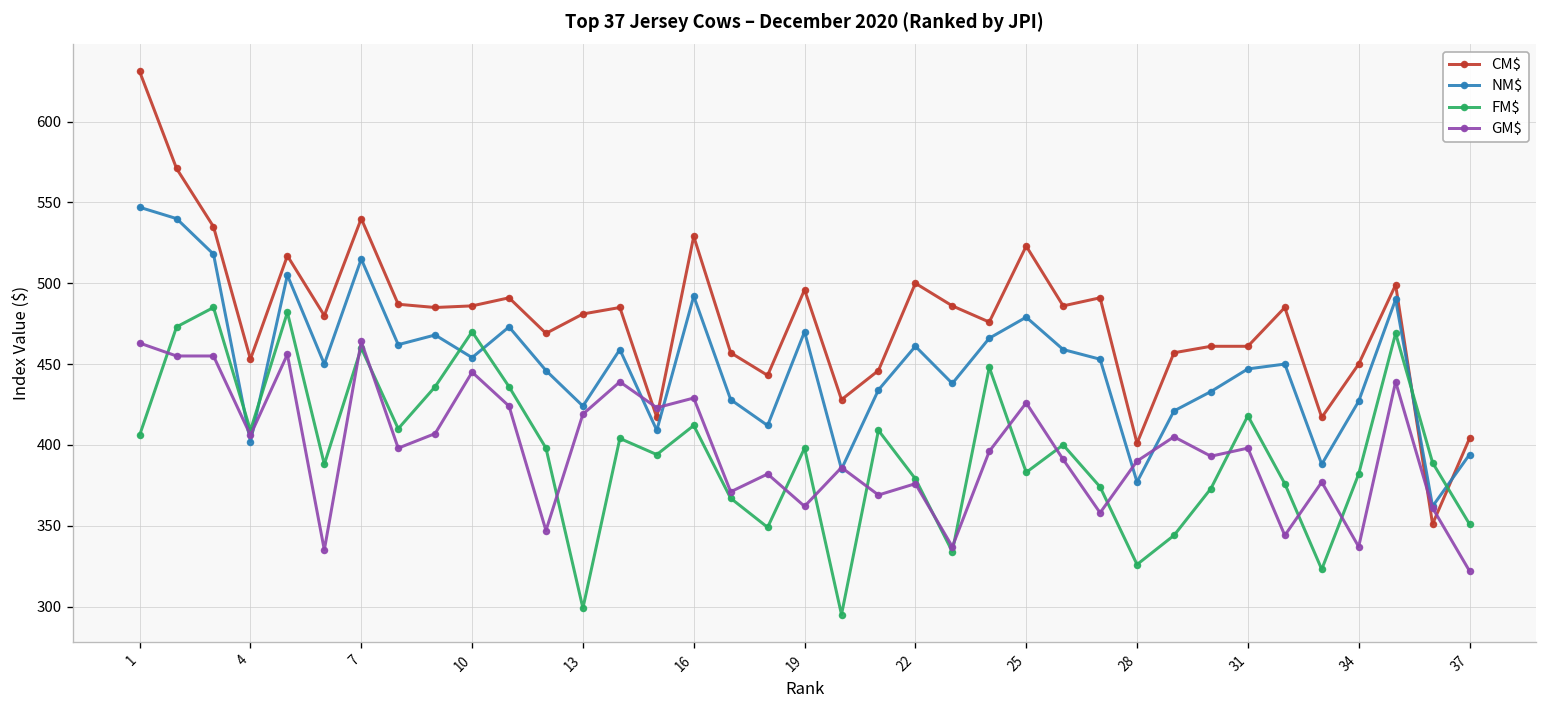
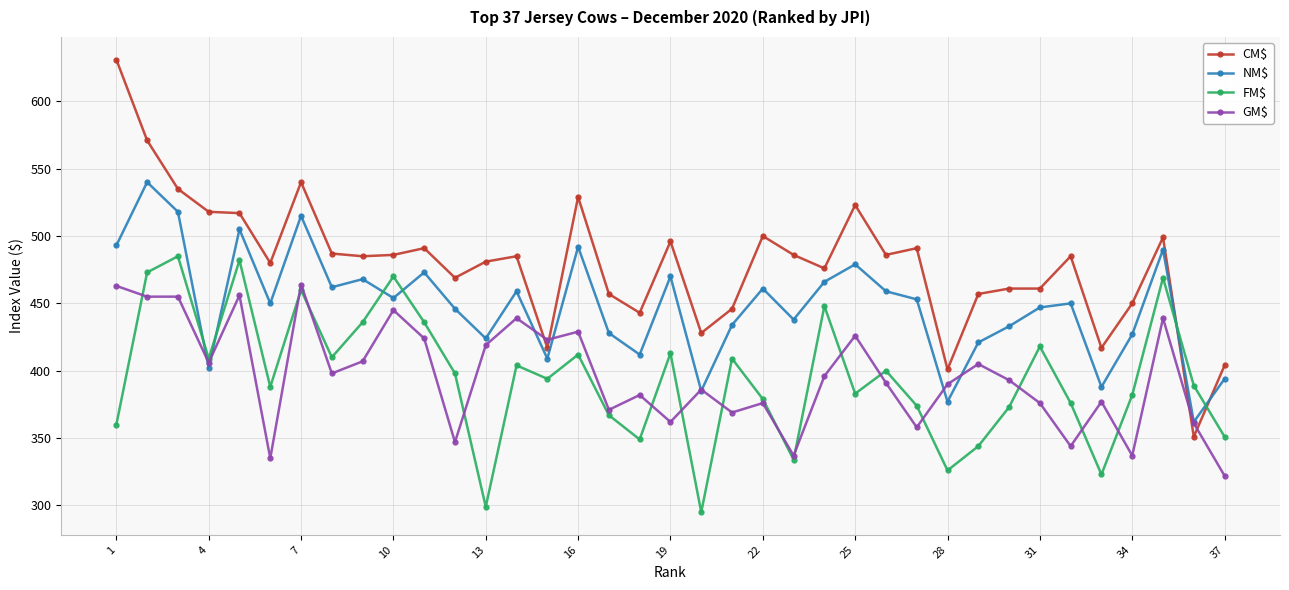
NM$, 1: 547 -> 493
FM$, 1: 406 -> 360
CM$, 4: 453 -> 518
FM$, 19: 398 -> 413
GM$, 31: 398 -> 376
